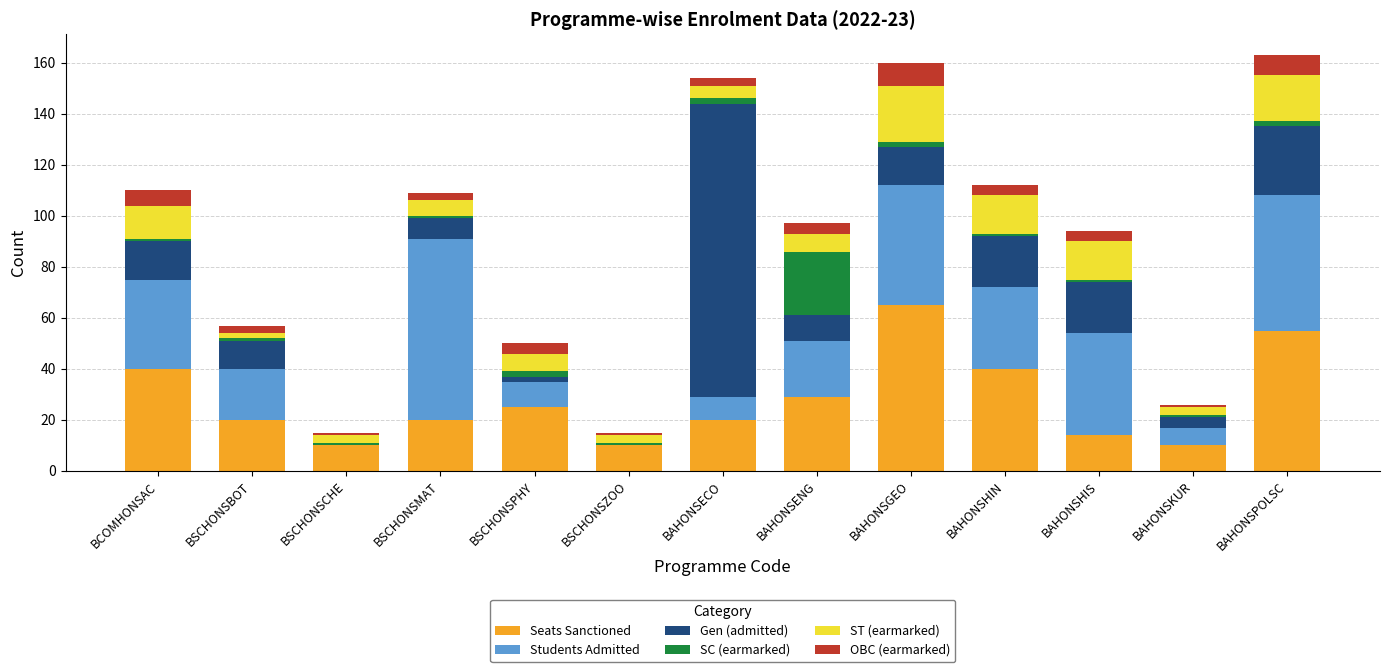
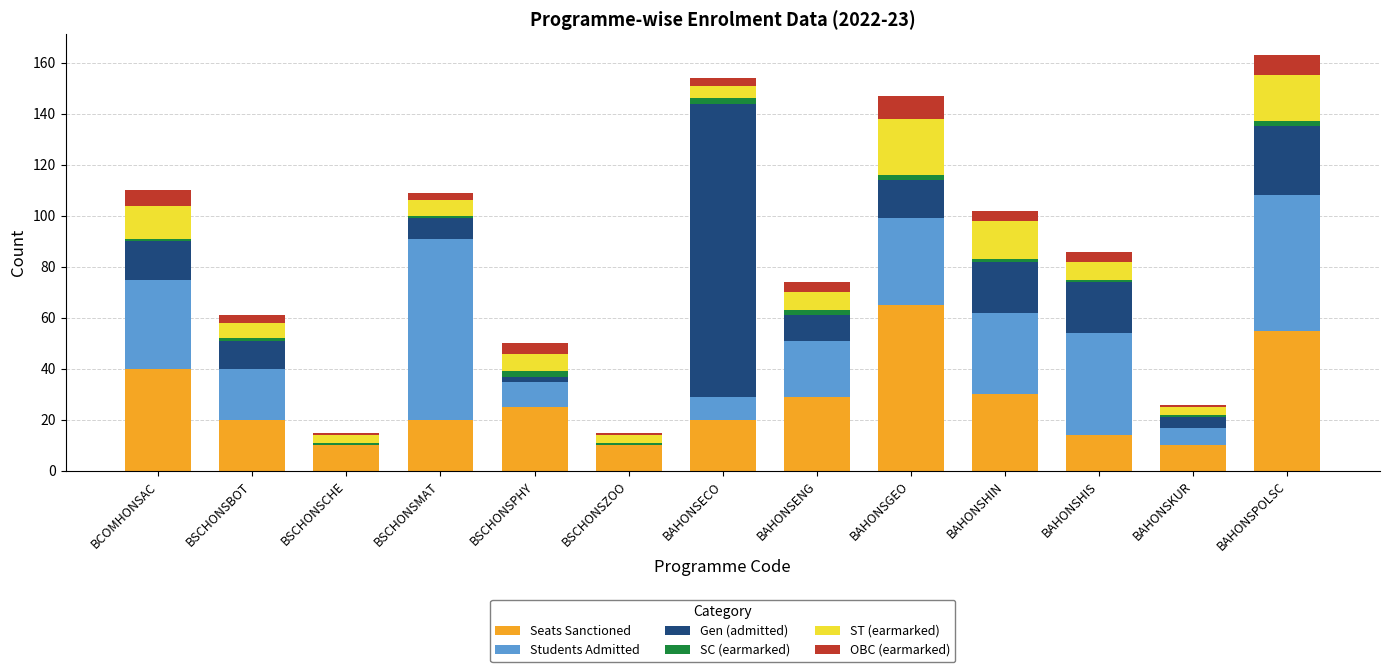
ST (earmarked), BSCHONSBOT: 2 -> 6
SC (earmarked), BAHONSENG: 25 -> 2
Students Admitted, BAHONSGEO: 47 -> 34
Seats Sanctioned, BAHONSHIN: 40 -> 30
ST (earmarked), BAHONSHIS: 15 -> 7
